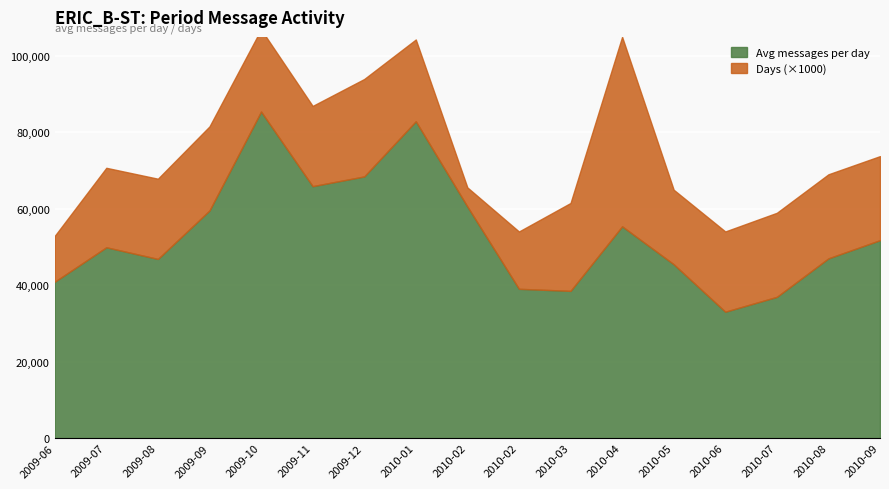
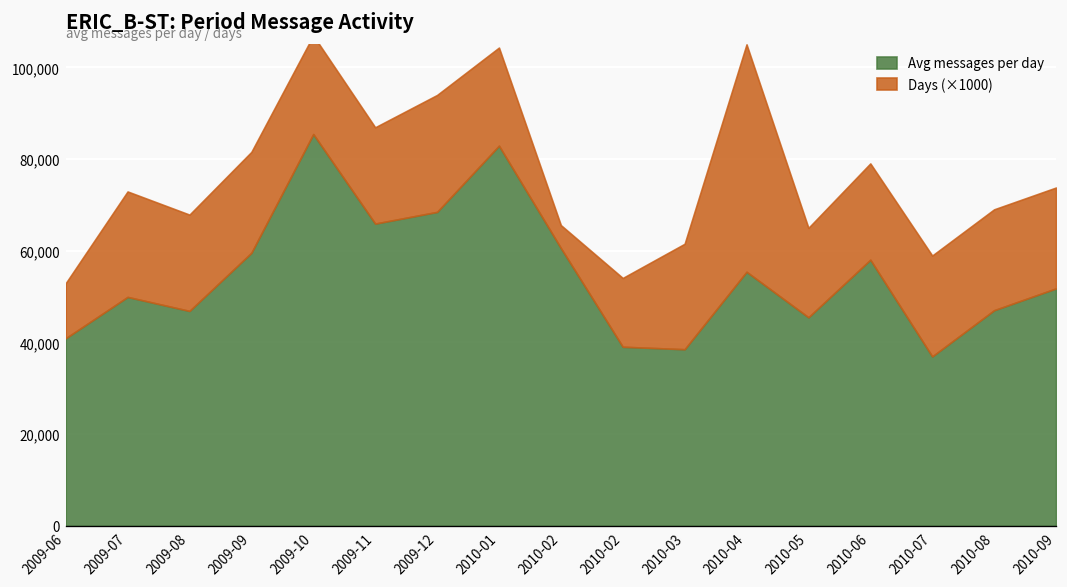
Days (×1000), 2009-07: 21,000 -> 23,000
Avg messages per day, 2010-06: 33,000 -> 58,000
